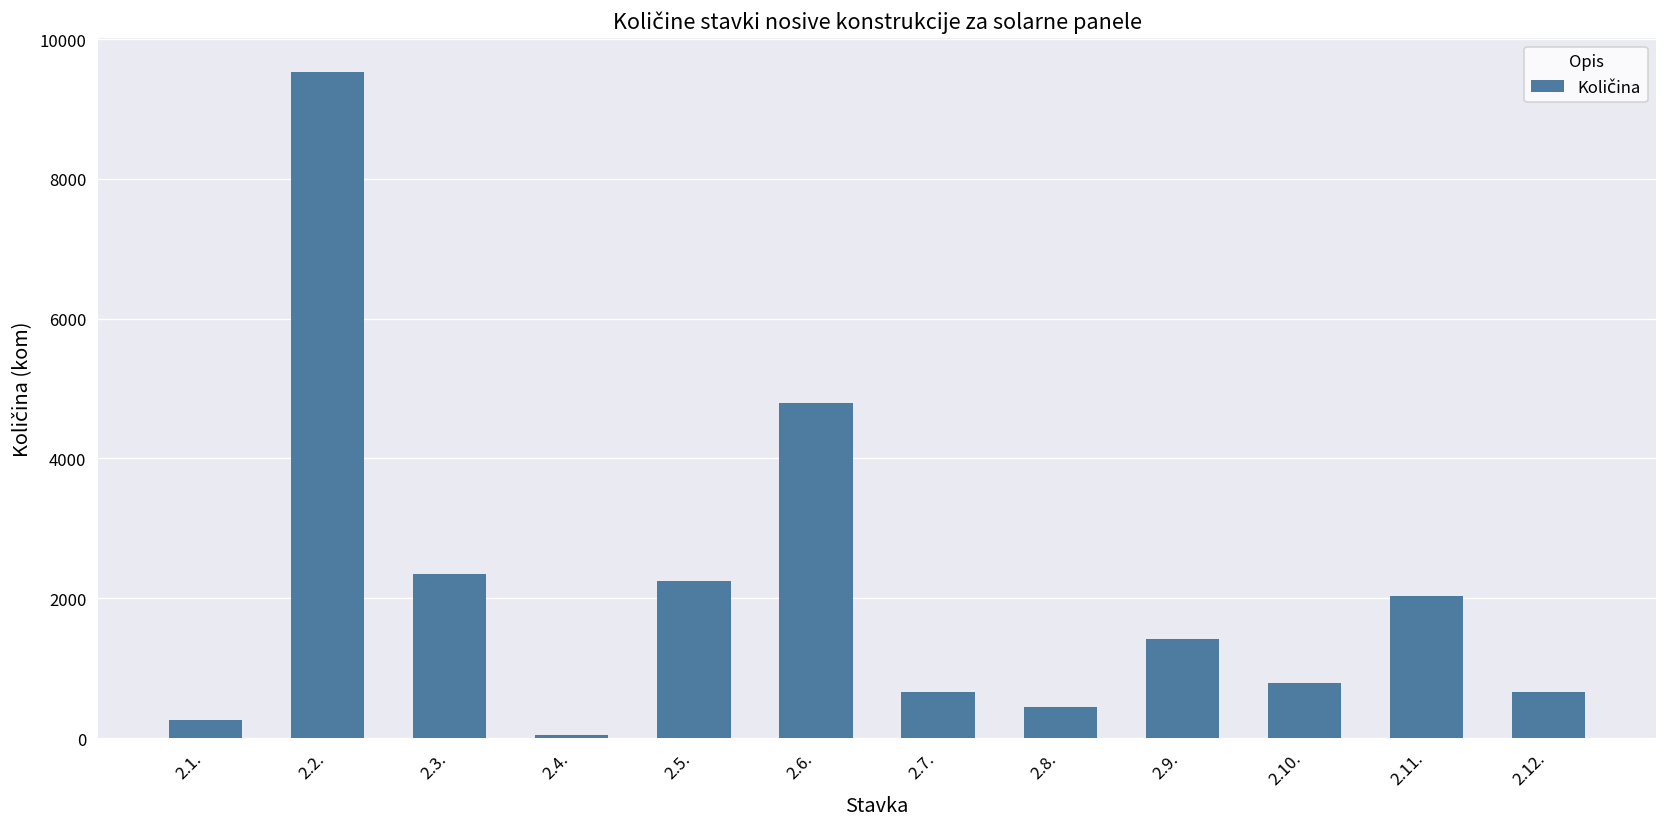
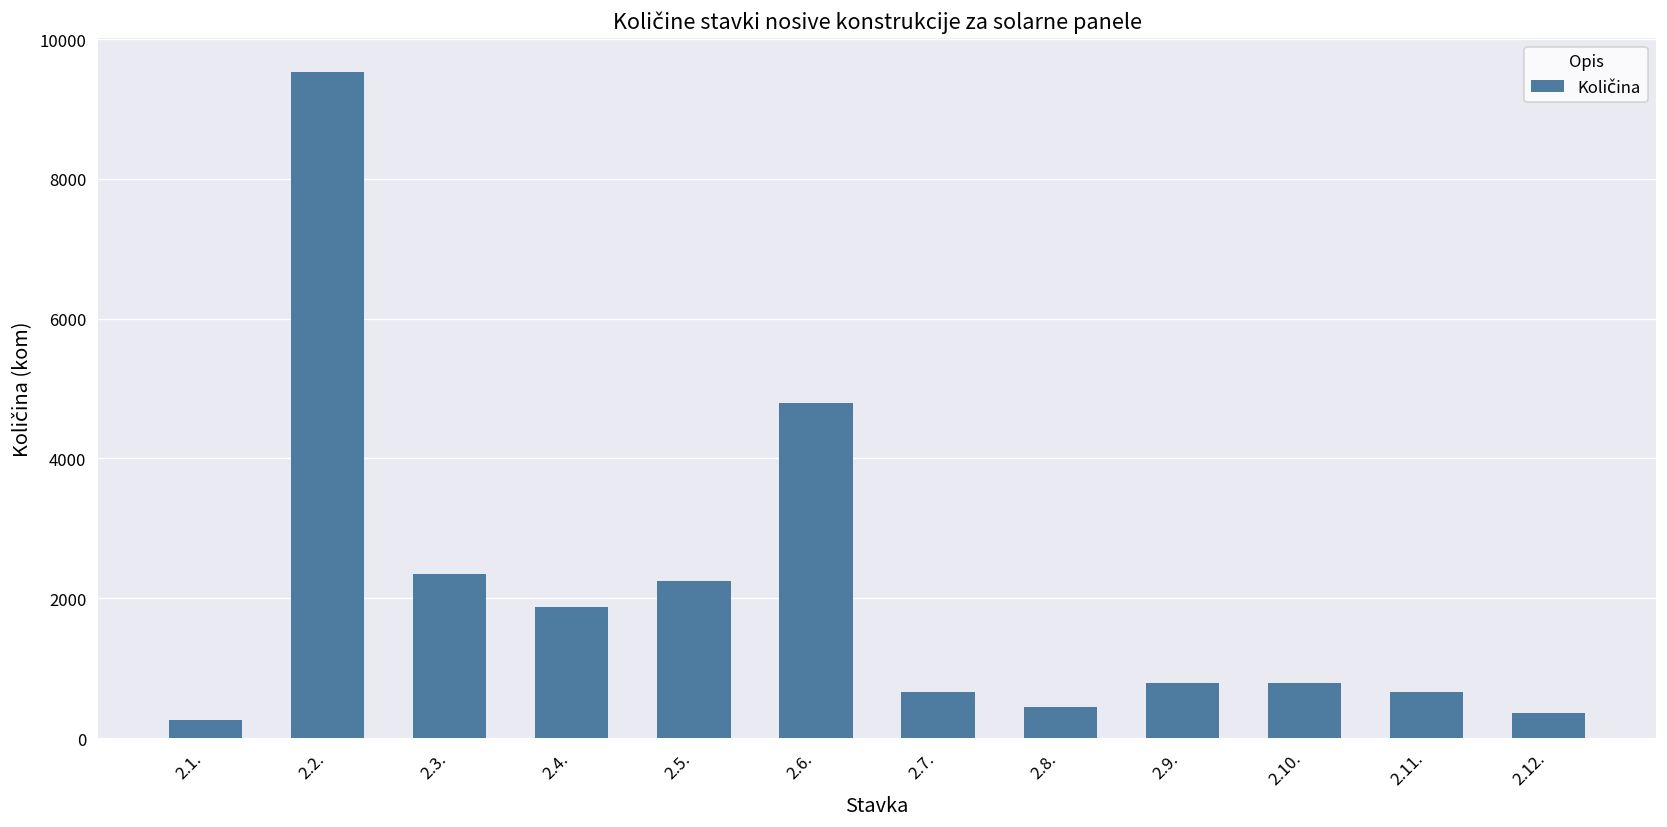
2.4.: 0 -> 1900
2.9.: 1400 -> 800
2.11.: 2000 -> 700
2.12.: 700 -> 400
